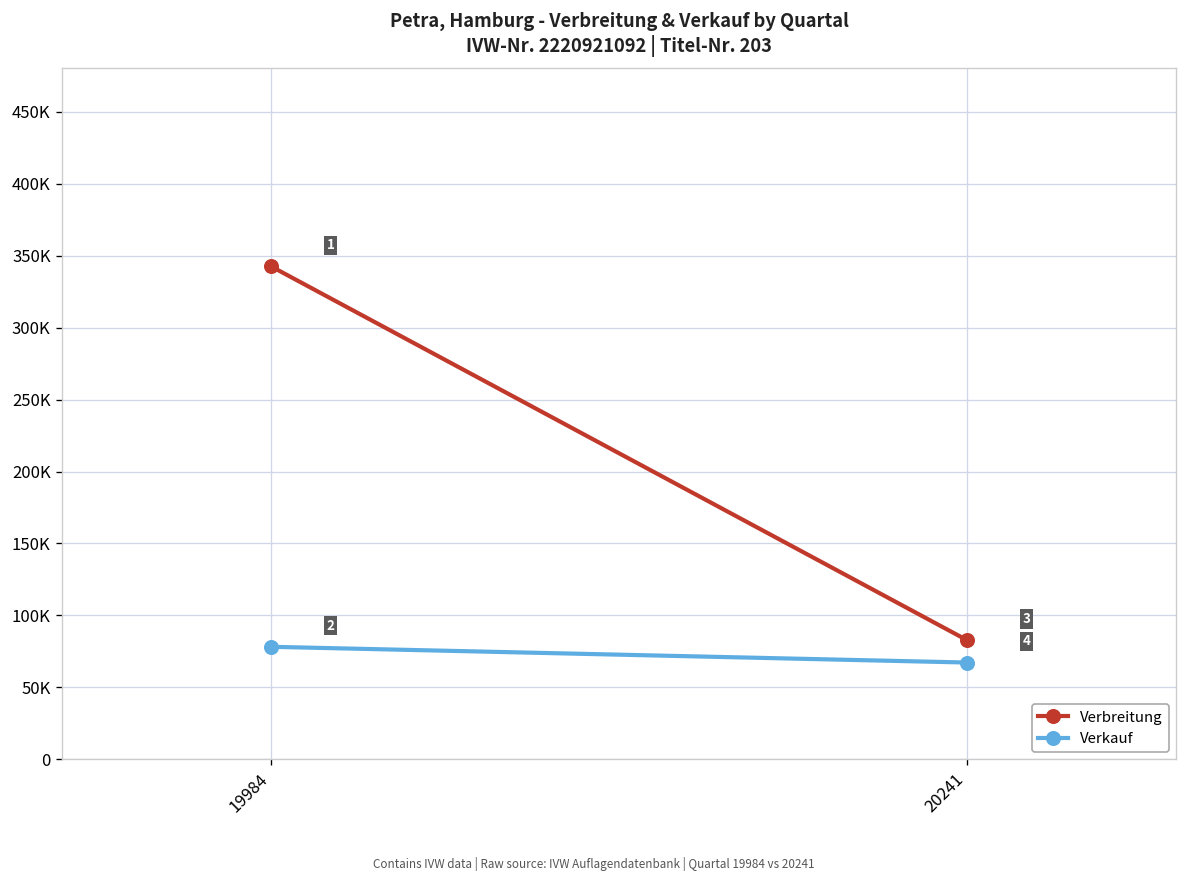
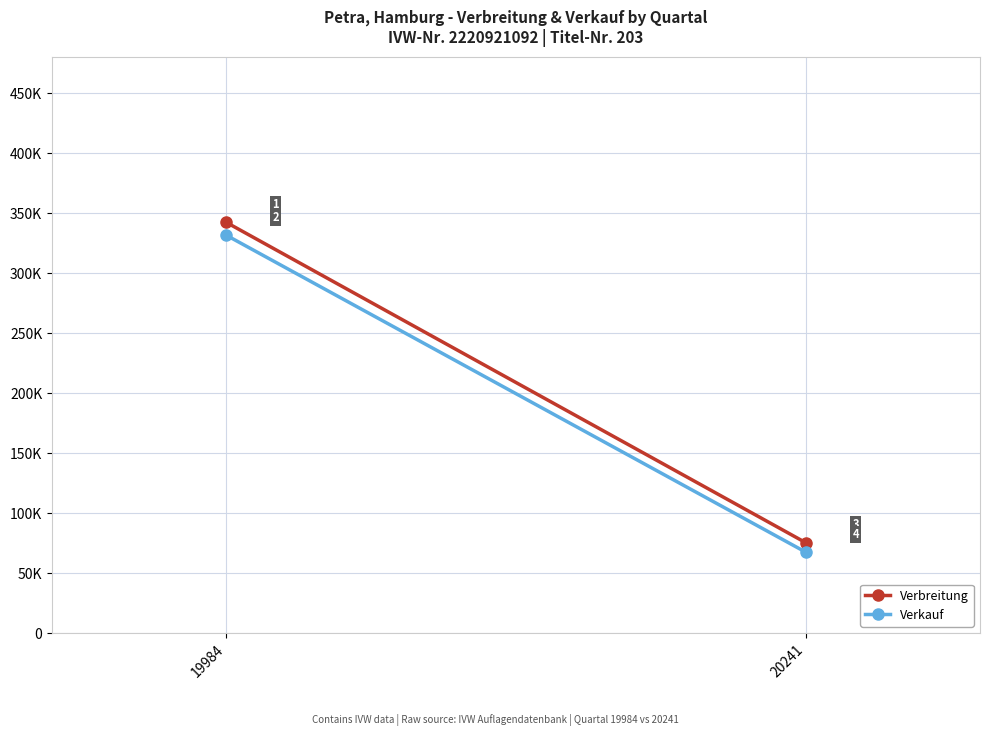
Verkauf, 19984: 78000 -> 332000
Verbreitung, 20241: 83000 -> 75000
